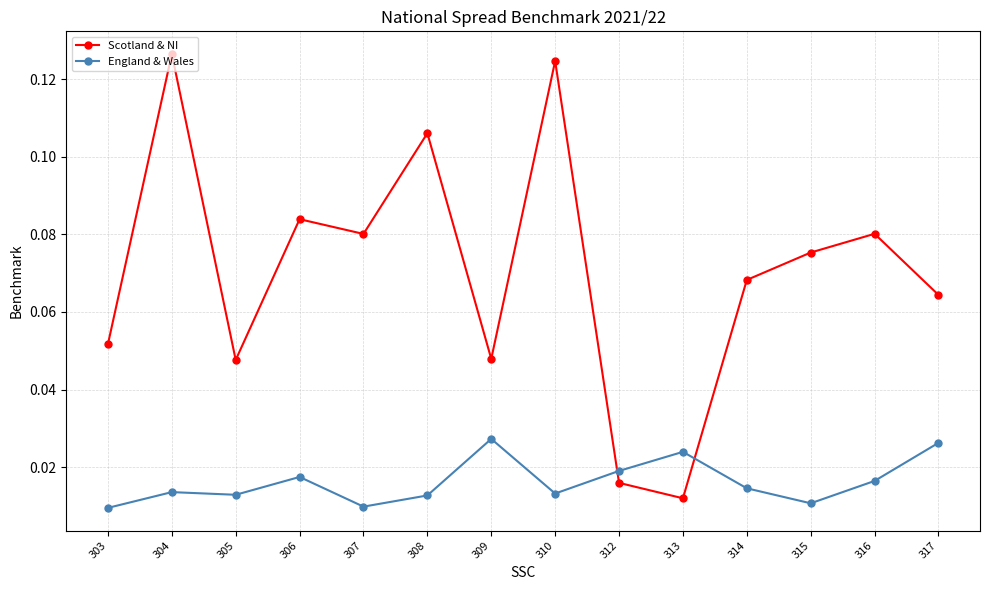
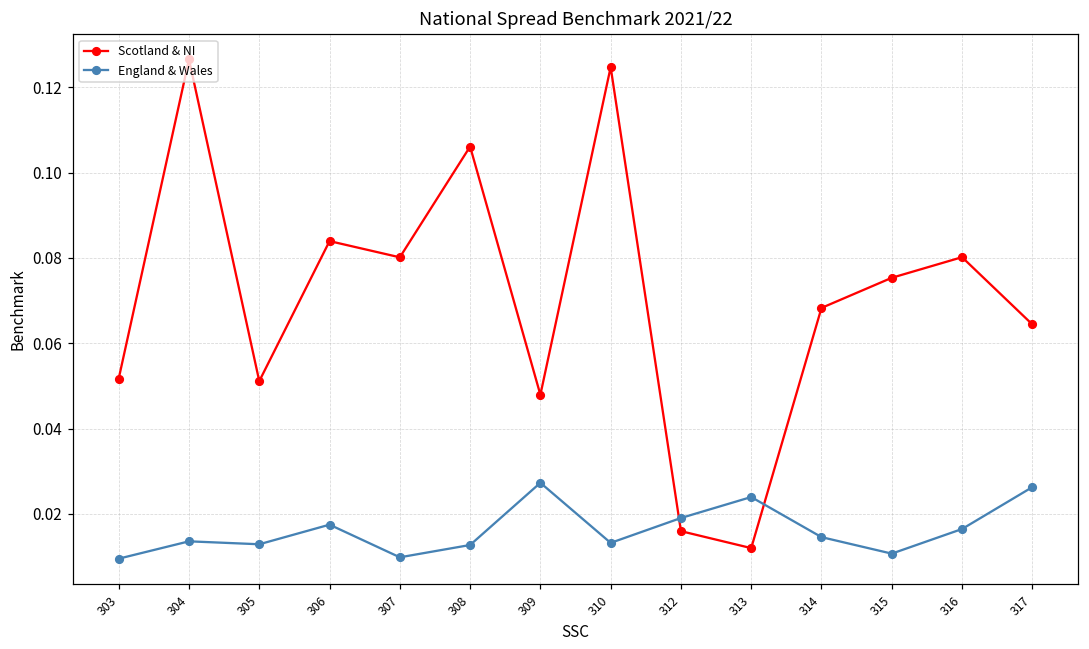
Scotland & NI, 305: 0.048 -> 0.051
